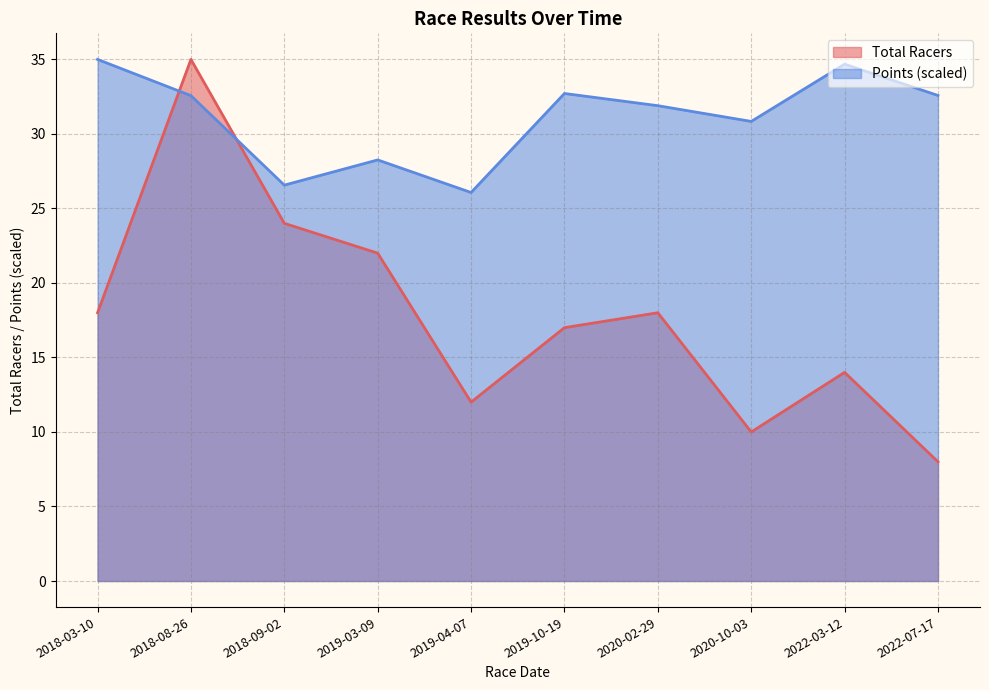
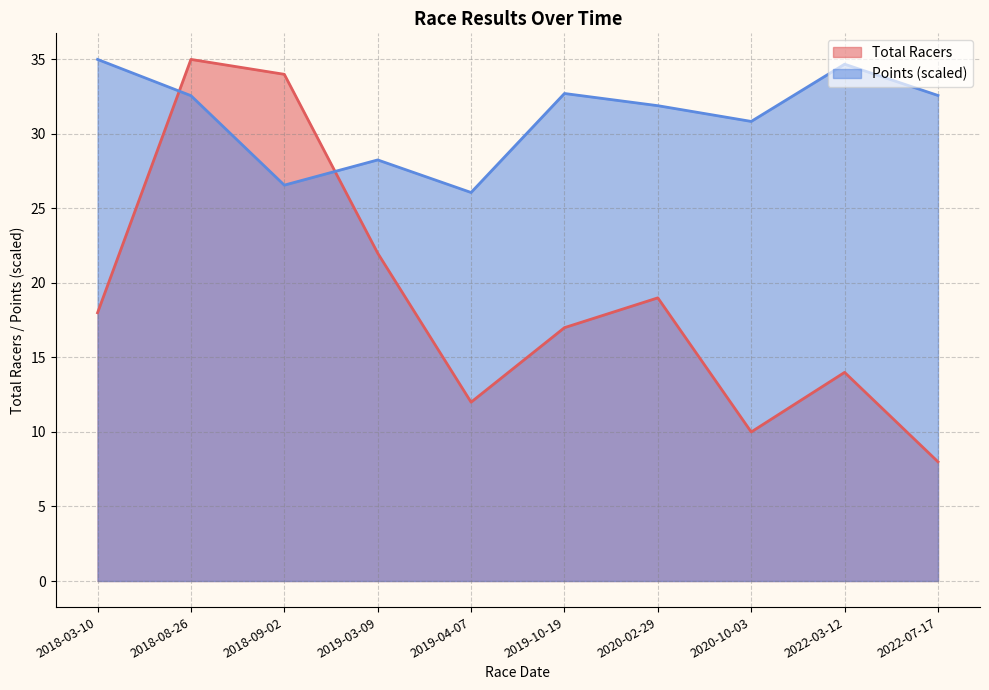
Total Racers, 2018-09-02: 24 -> 34
Total Racers, 2020-02-29: 18 -> 19
